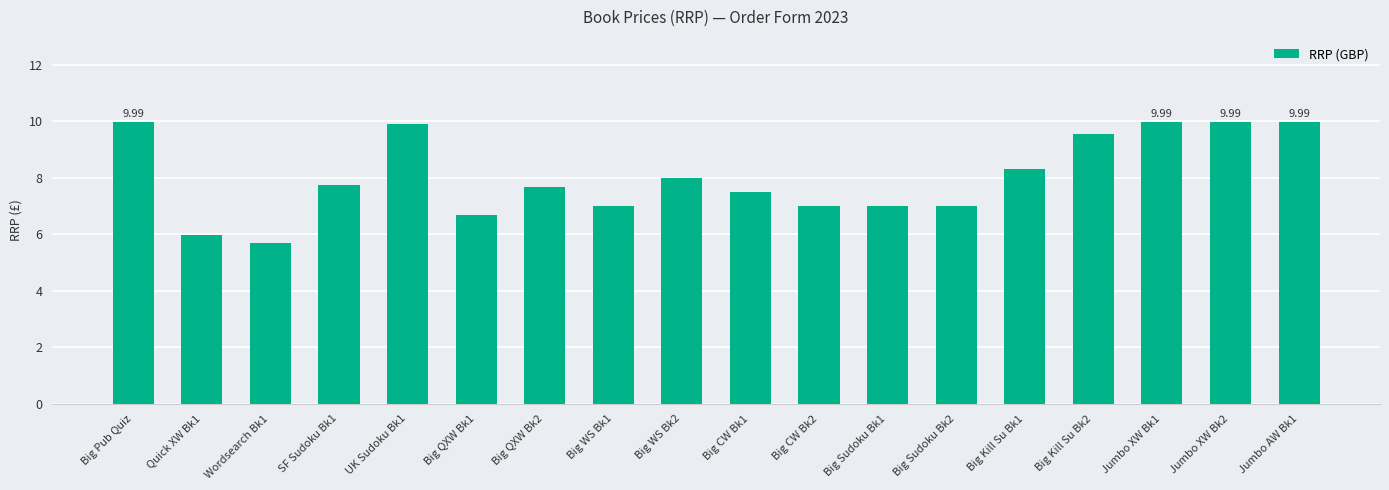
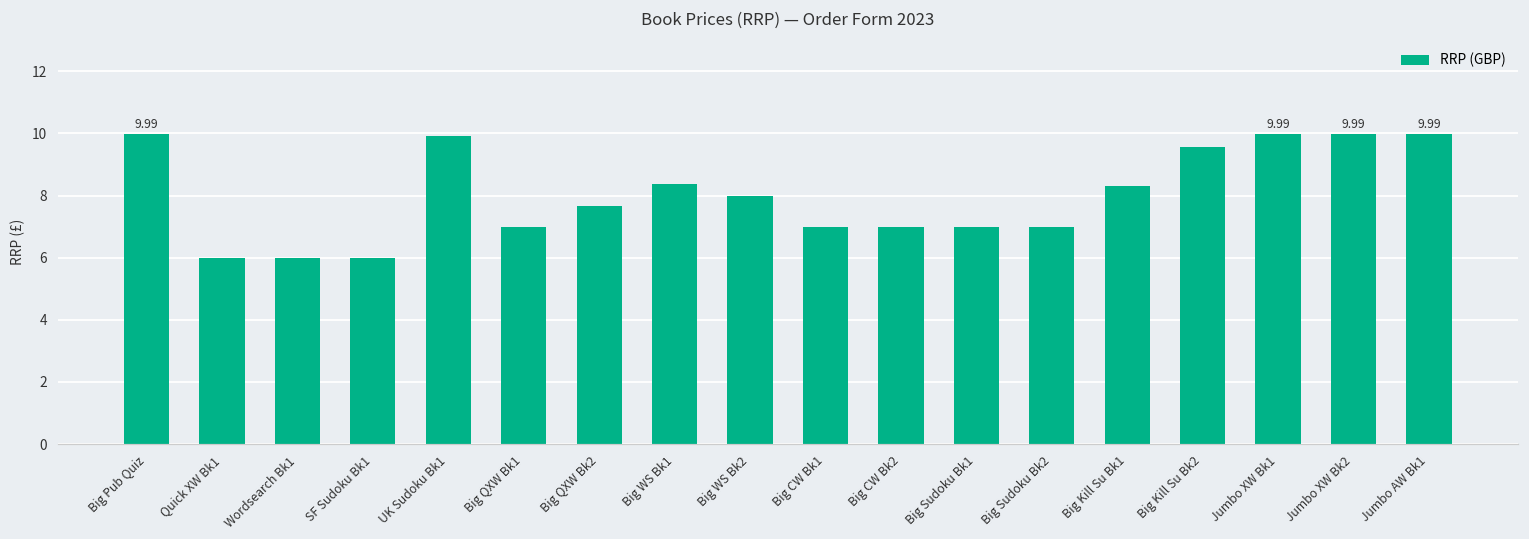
Wordsearch Bk1: 5.7 -> 6.0
SF Sudoku Bk1: 7.8 -> 6.0
Big QXW Bk1: 6.7 -> 7.0
Big WS Bk1: 7.0 -> 8.4
Big CW Bk1: 7.5 -> 7.0
